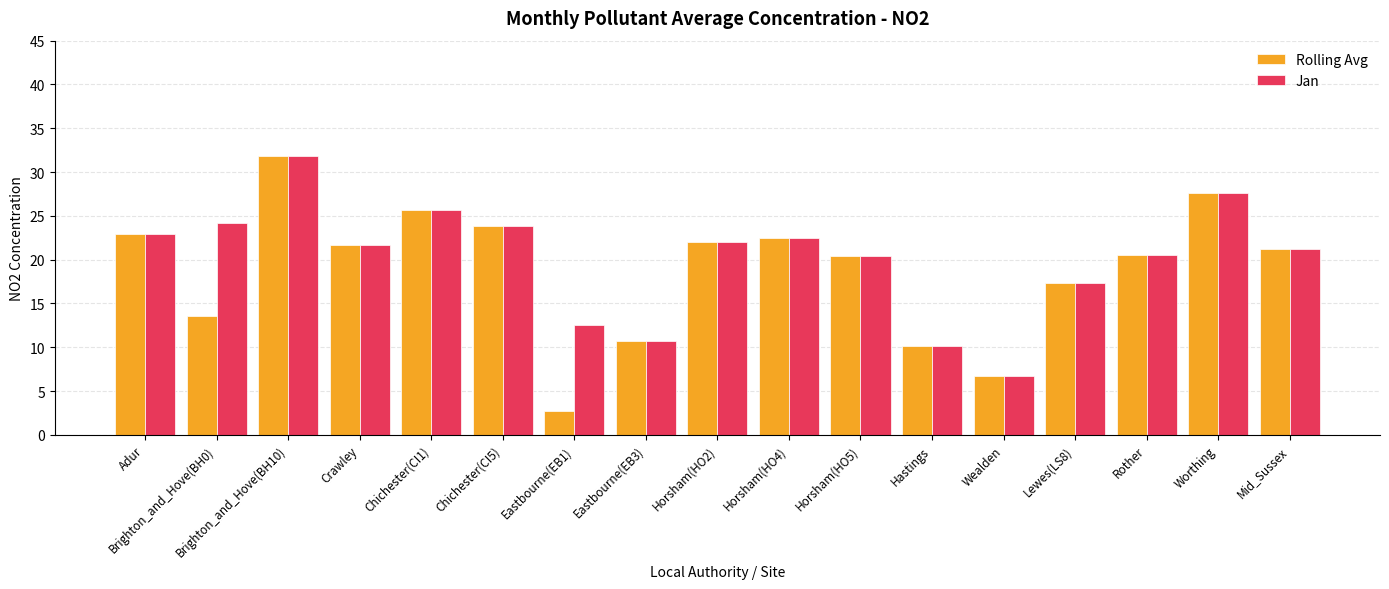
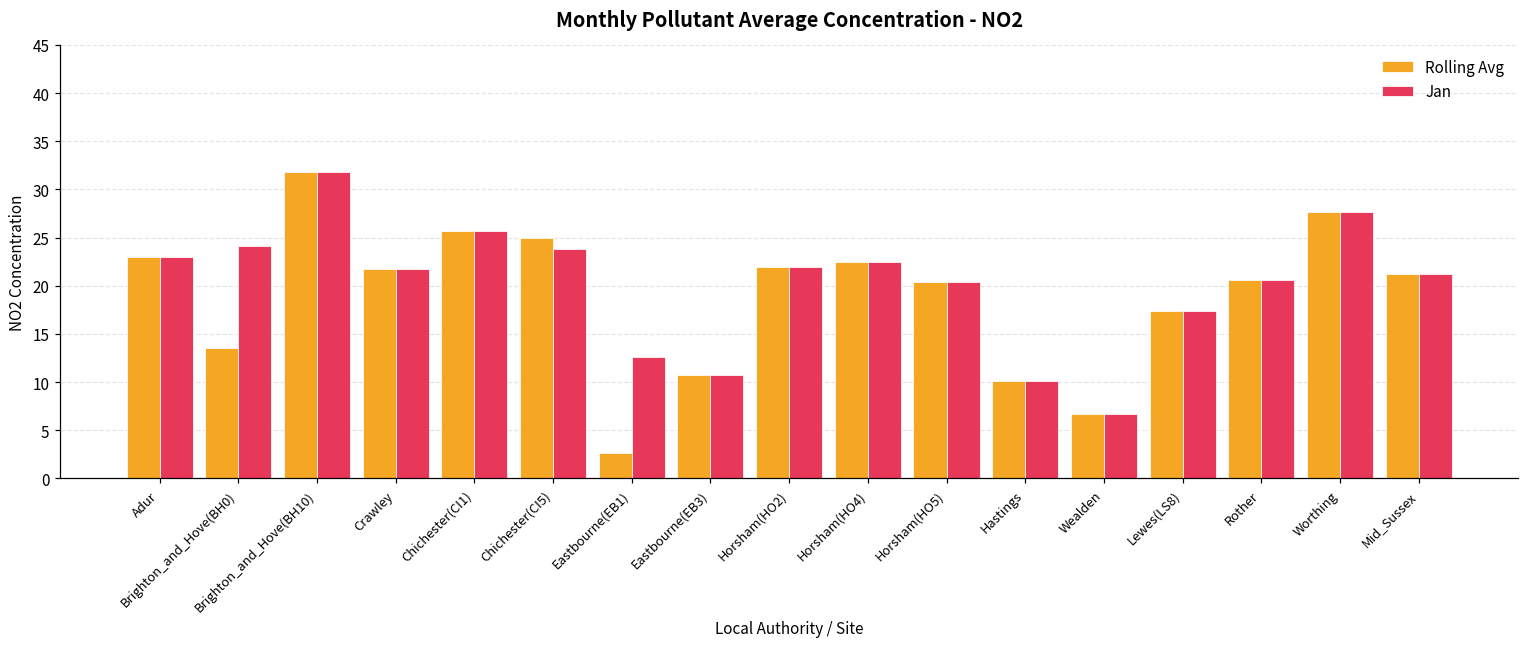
Rolling Avg, Chichester(CI5): 24 -> 25
